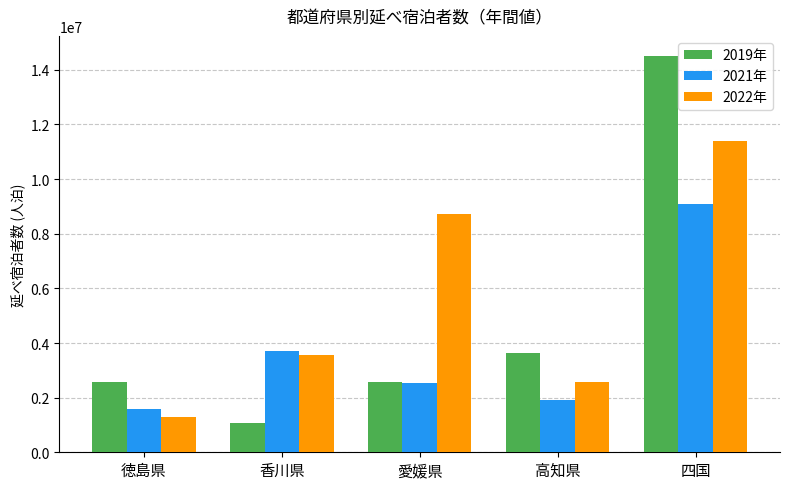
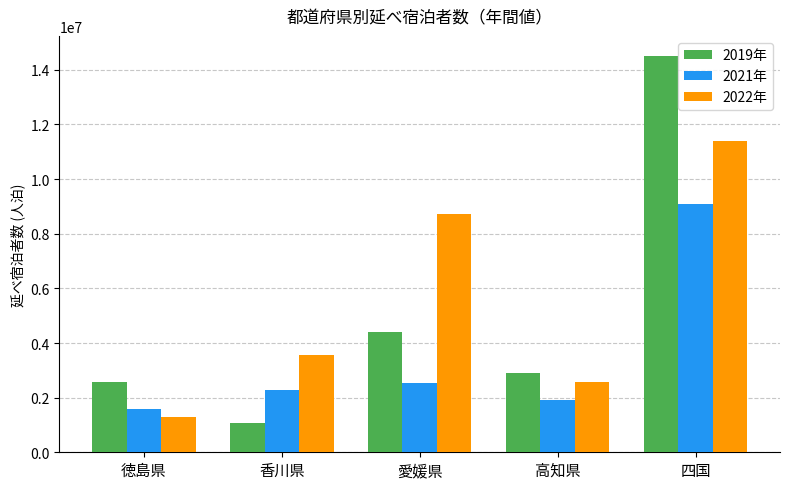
2021年, 香川県: 3700000 -> 2300000
2019年, 愛媛県: 2600000 -> 4400000
2019年, 高知県: 3600000 -> 2900000
